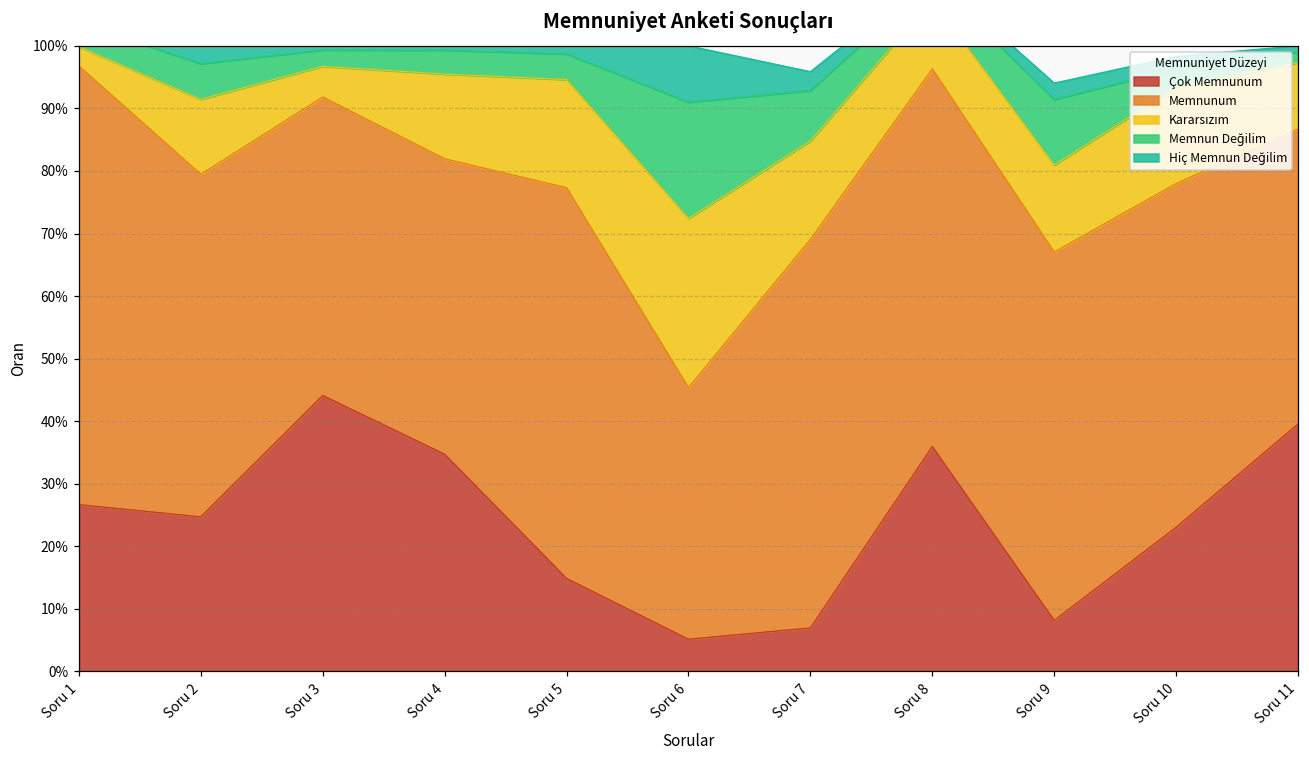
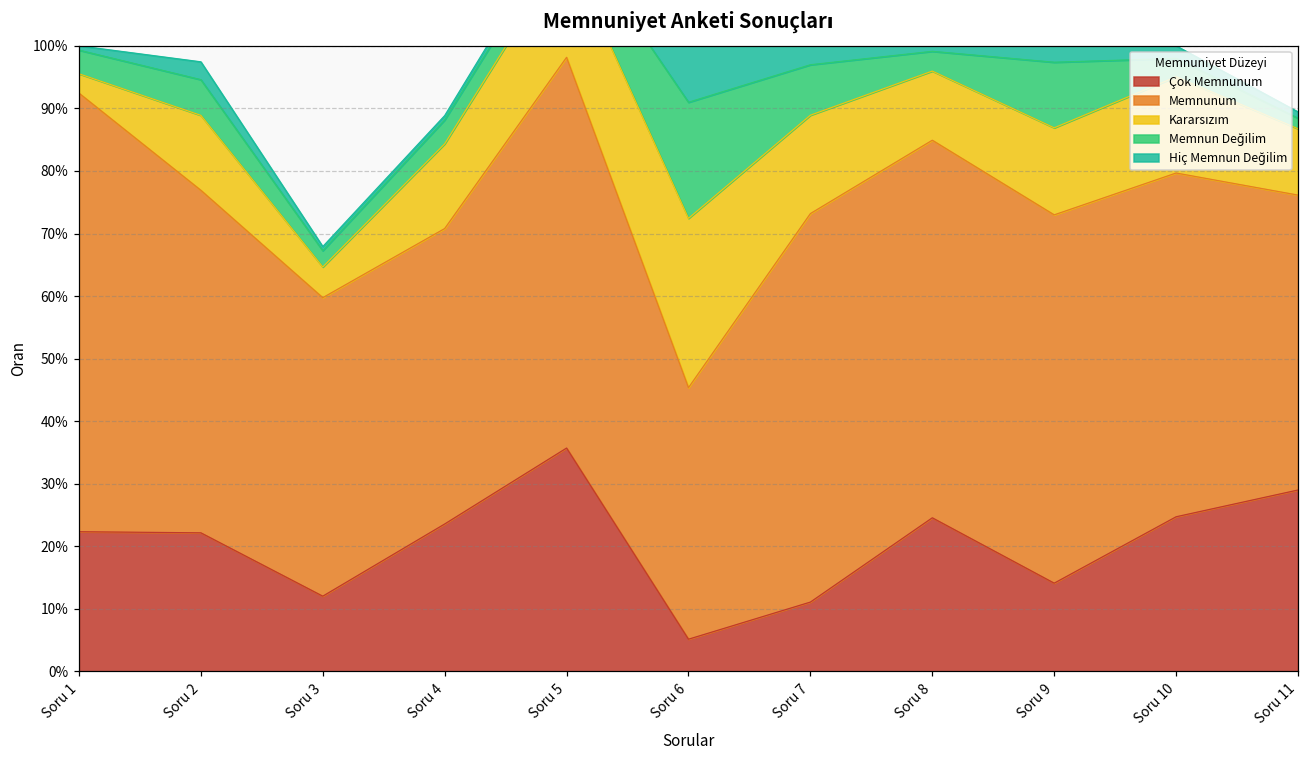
Çok Memnunum, Soru 1: 27% -> 22%
Çok Memnunum, Soru 2: 25% -> 22%
Çok Memnunum, Soru 3: 44% -> 12%
Çok Memnunum, Soru 4: 35% -> 24%
Çok Memnunum, Soru 5: 15% -> 36%
Çok Memnunum, Soru 7: 7% -> 11%
Çok Memnunum, Soru 8: 36% -> 25%
Çok Memnunum, Soru 9: 8% -> 14%
Çok Memnunum, Soru 10: 23% -> 25%
Çok Memnunum, Soru 11: 40% -> 29%
